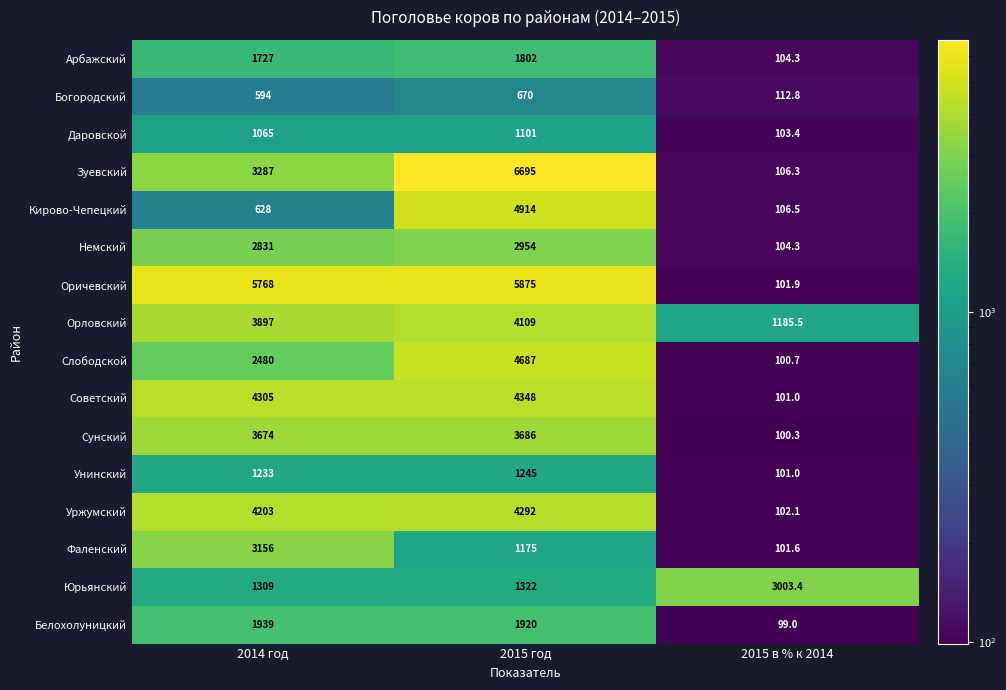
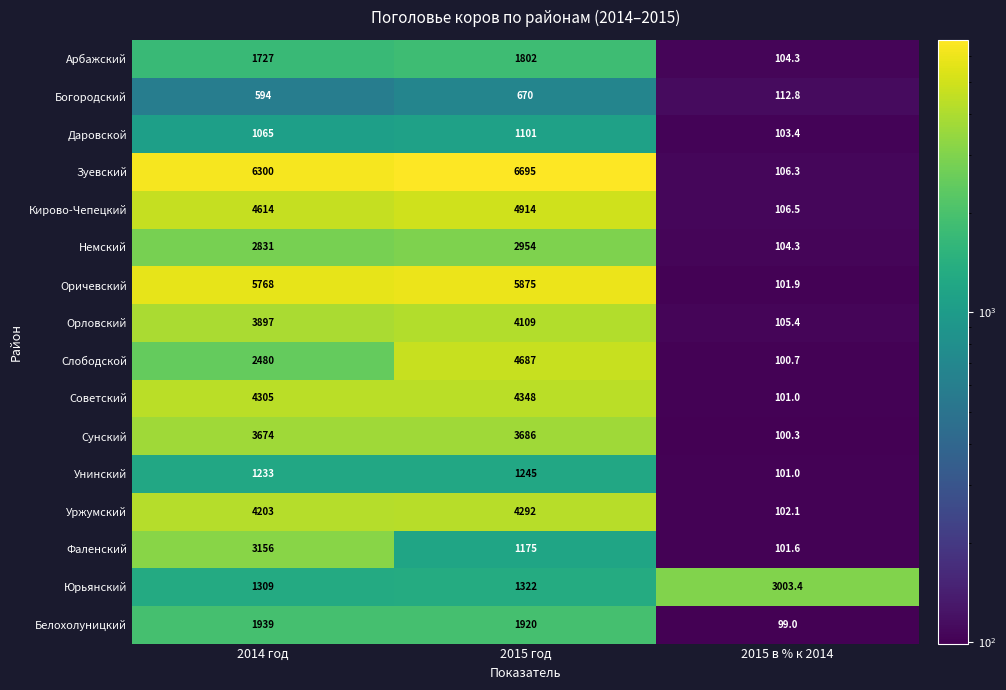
Зуевский, 2014 год: 3287 -> 6300
Кирово-Чепецкий, 2014 год: 628 -> 4614
Орловский, 2015 в % к 2014: 1185.5 -> 105.4
